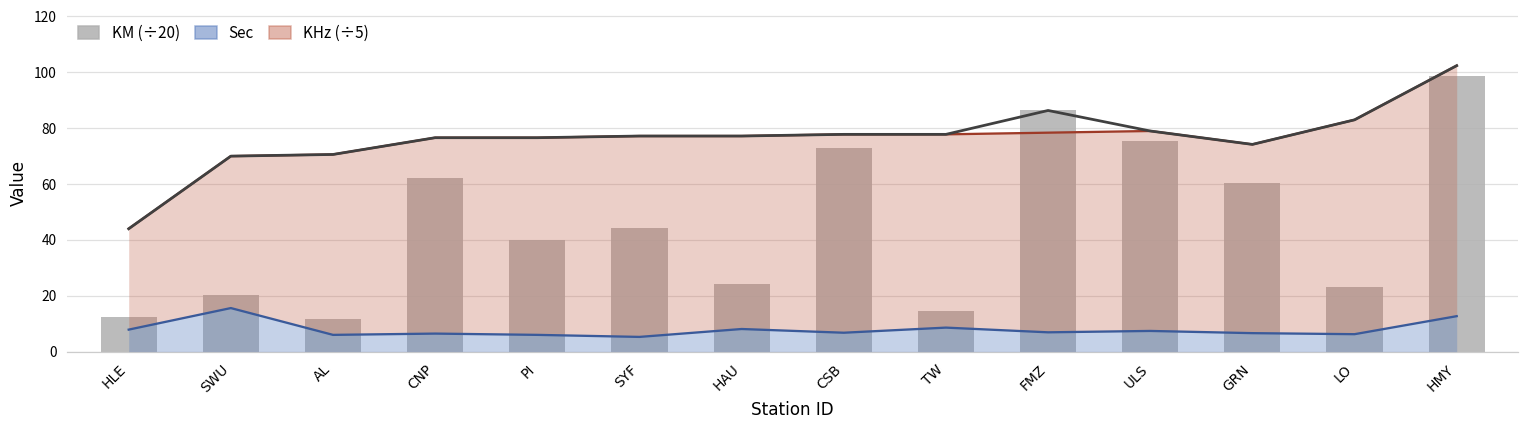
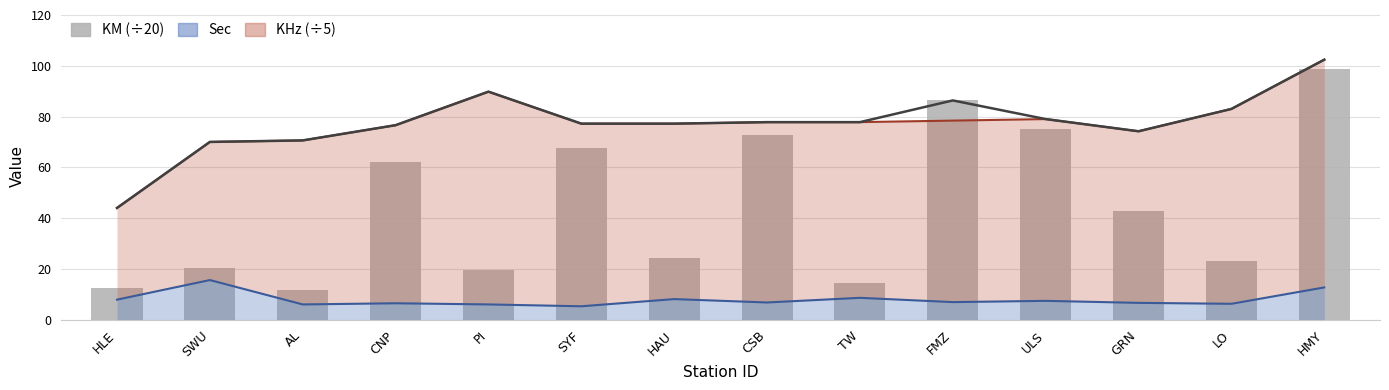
KM (÷20), PI: 40 -> 19
KHz (÷5), PI: 77 -> 90
KM (÷20), SYF: 44 -> 68
KM (÷20), GRN: 60 -> 43
